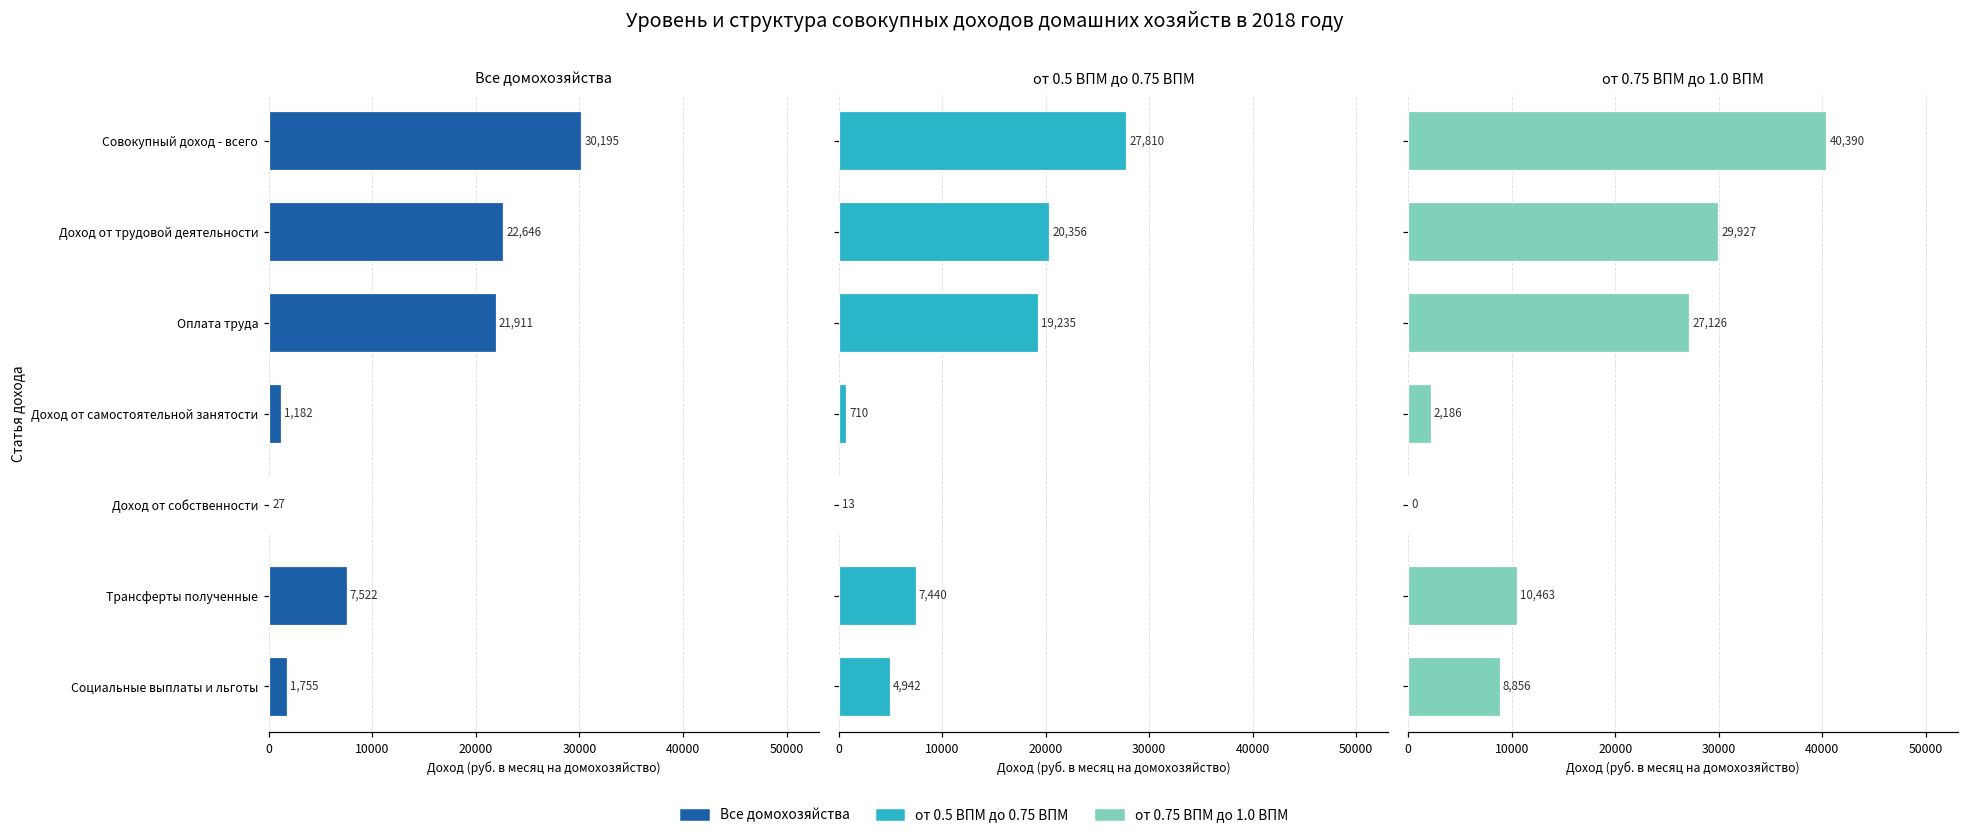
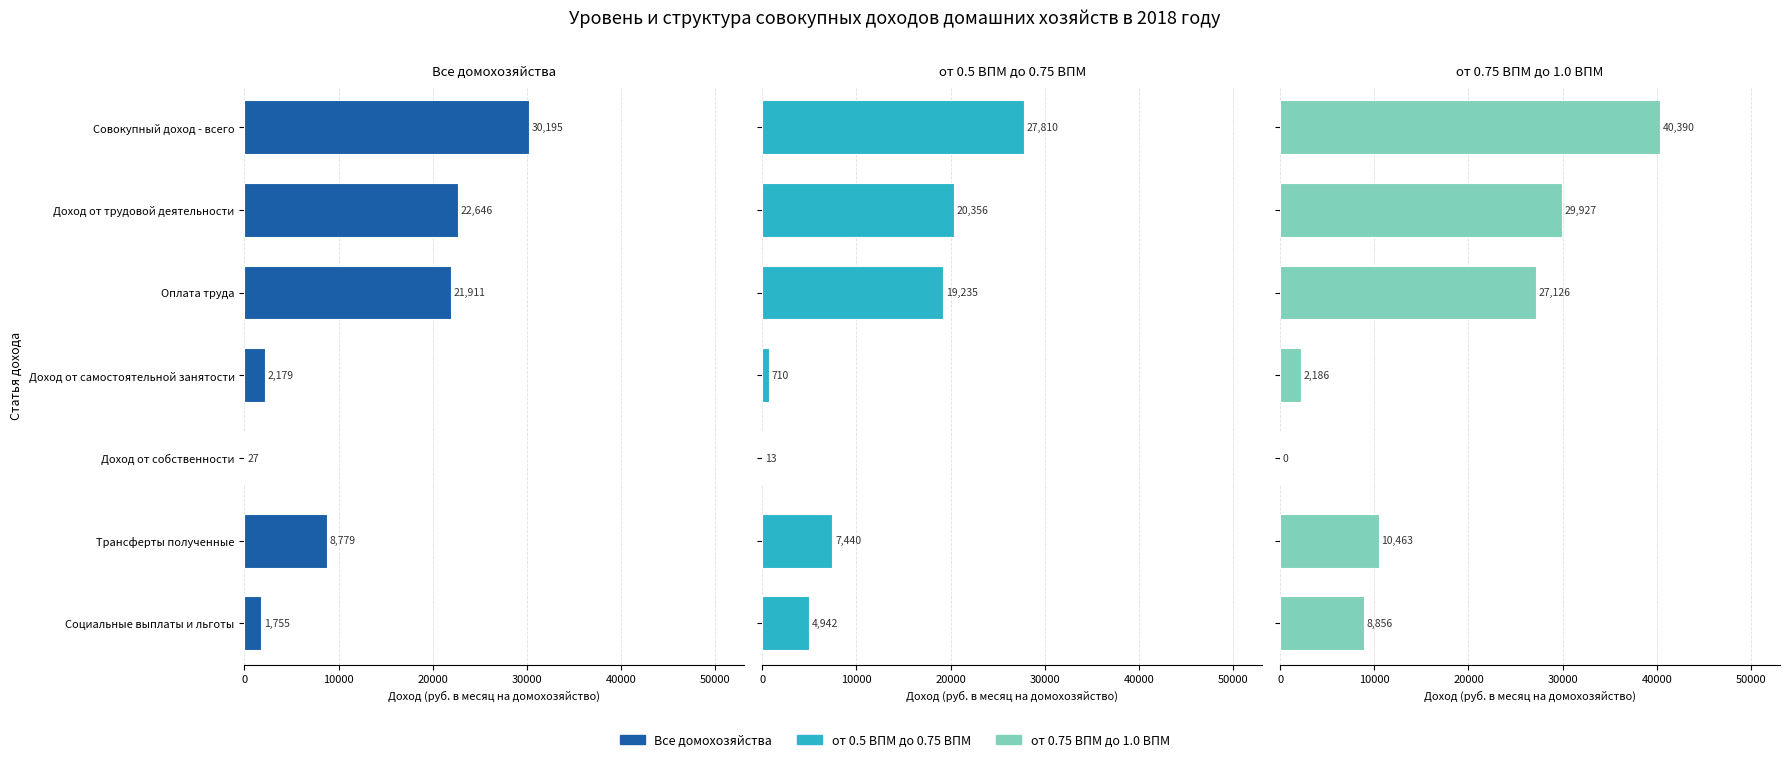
Все домохозяйства, Доход от самостоятельной занятости: 1,182 -> 2,179
Все домохозяйства, Трансферты полученные: 7,522 -> 8,779
